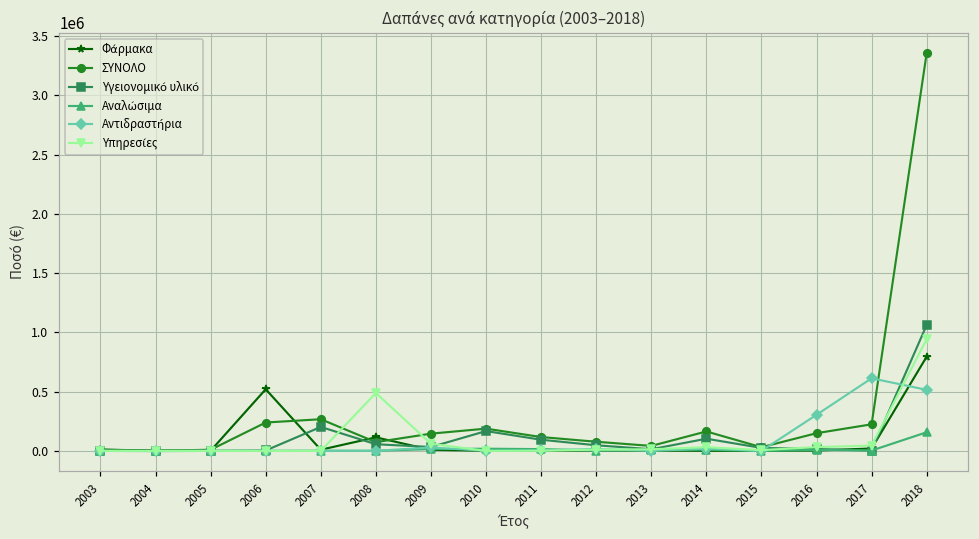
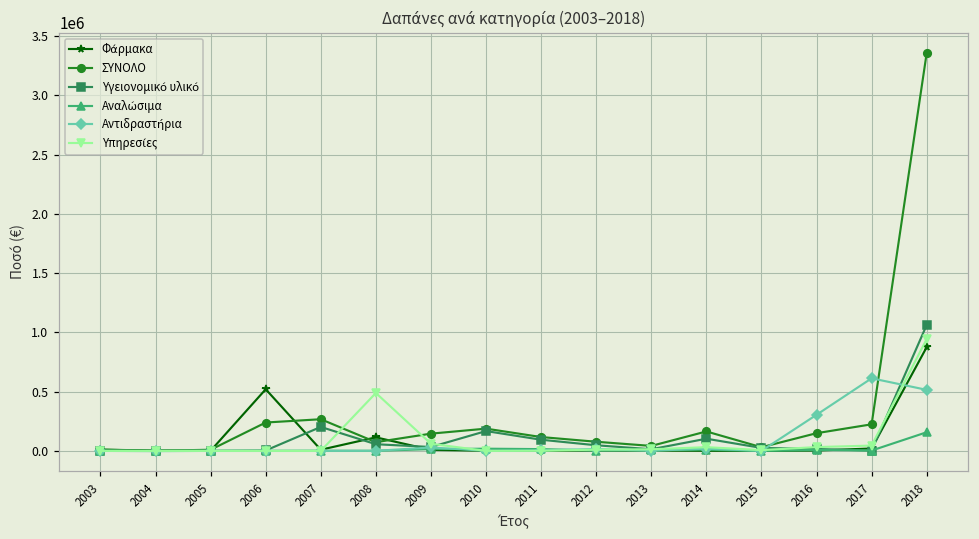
Φάρμακα, 2018: 790000 -> 870000
